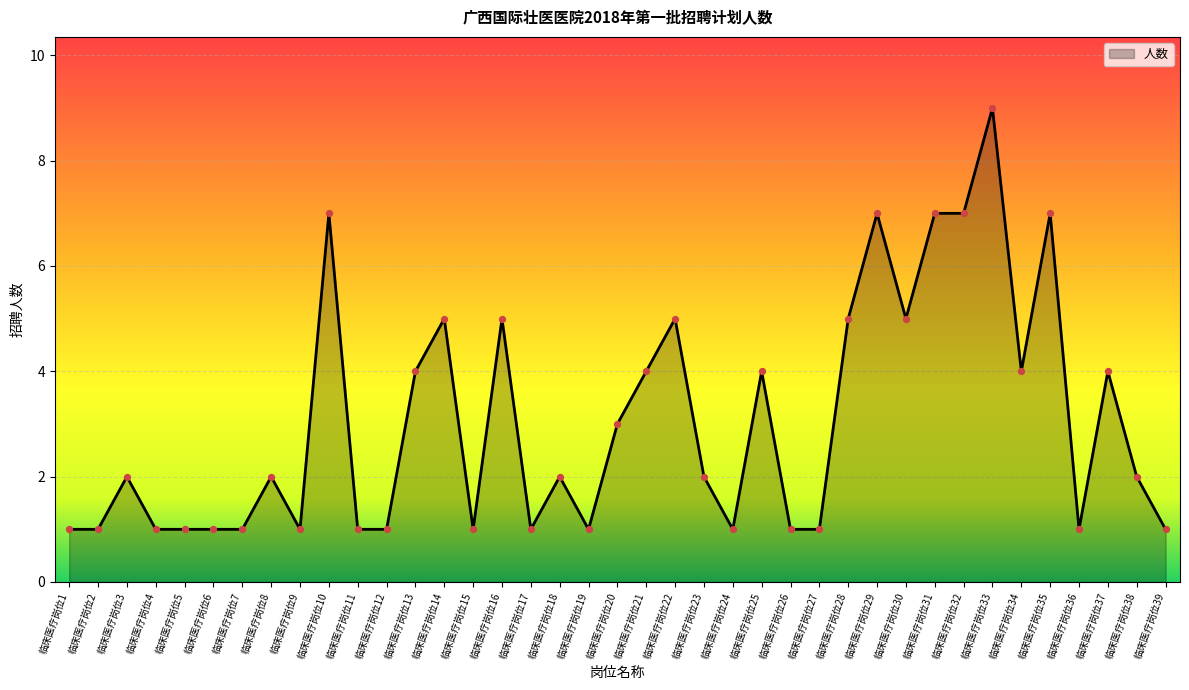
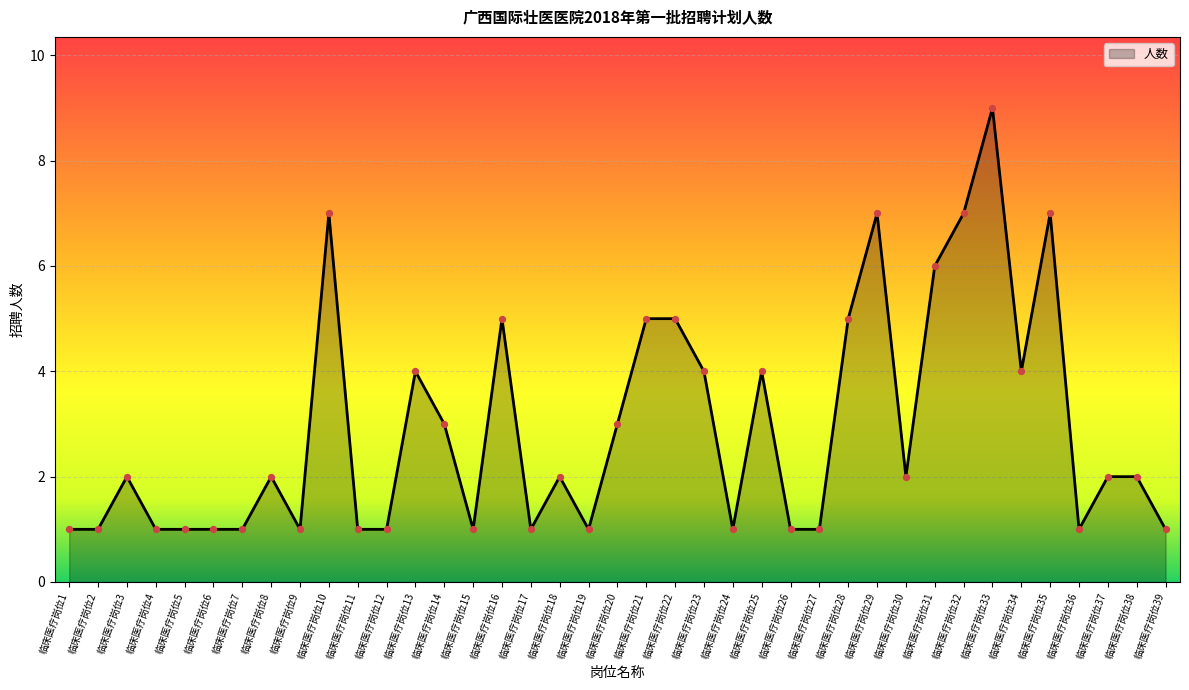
临床医疗岗位14: 5 -> 3
临床医疗岗位21: 4 -> 5
临床医疗岗位23: 2 -> 4
临床医疗岗位30: 5 -> 2
临床医疗岗位31: 7 -> 6
临床医疗岗位37: 4 -> 2
